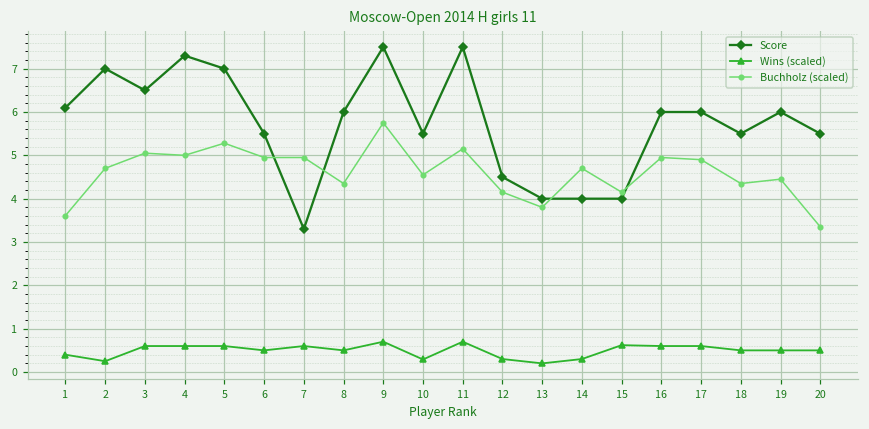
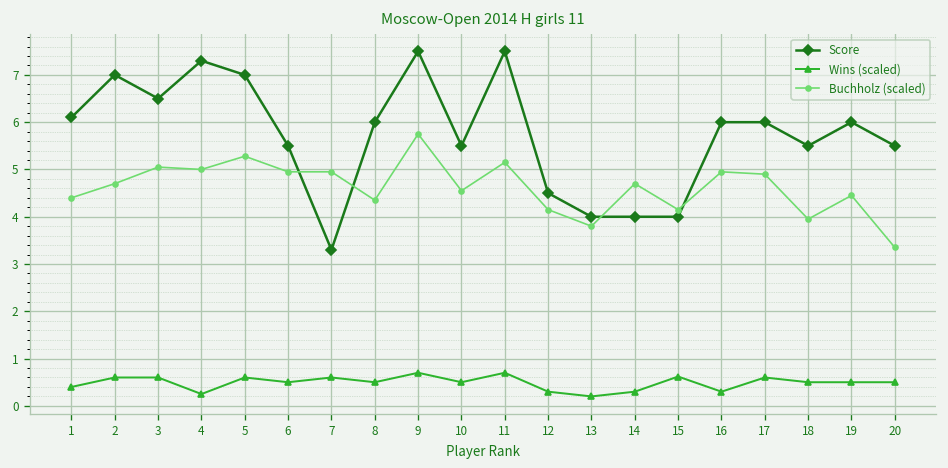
Buchholz (scaled), 1: 3.6 -> 4.4
Wins (scaled), 2: 0.3 -> 0.6
Wins (scaled), 4: 0.6 -> 0.3
Wins (scaled), 10: 0.3 -> 0.5
Wins (scaled), 16: 0.6 -> 0.3
Buchholz (scaled), 18: 4.4 -> 4.0
